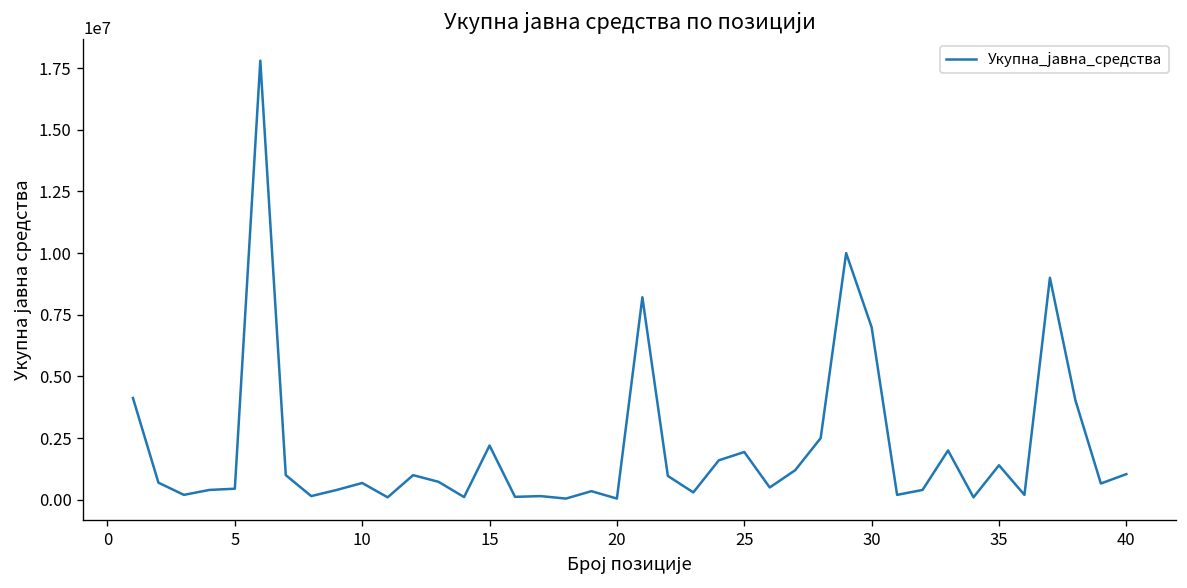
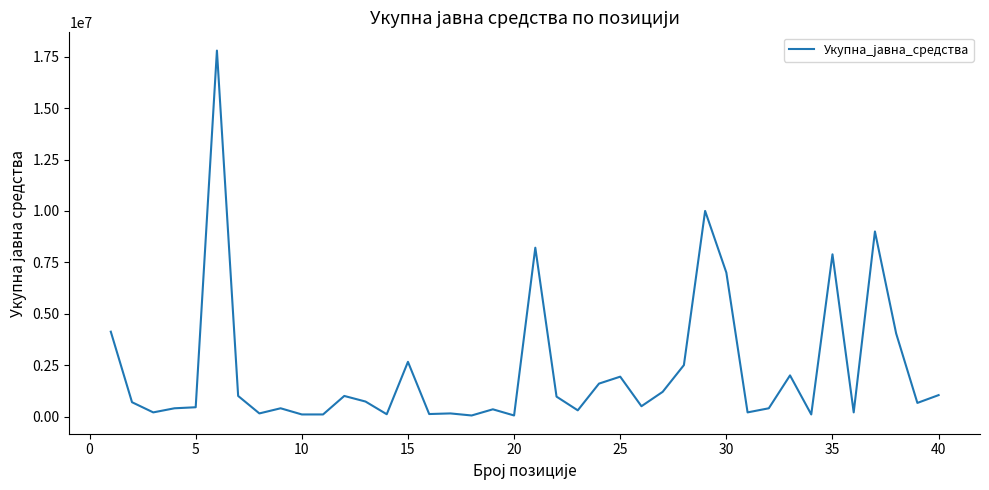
10: 700000 -> 100000
15: 2200000 -> 2700000
35: 1400000 -> 7900000
